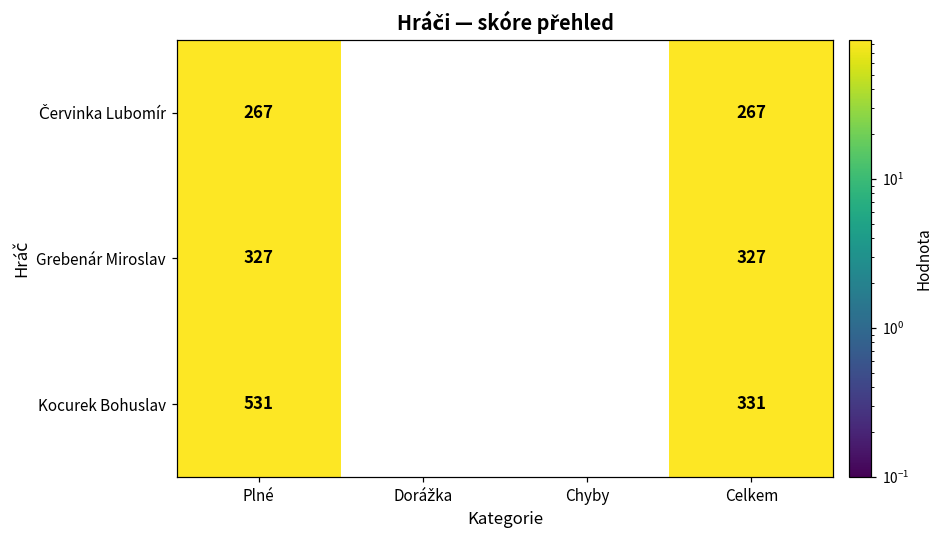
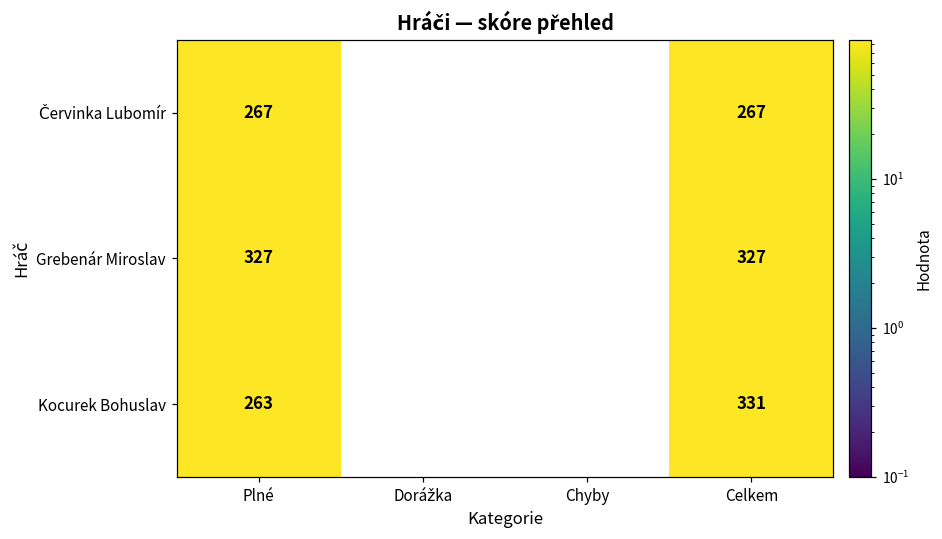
Kocurek Bohuslav, Plné: 531 -> 263
